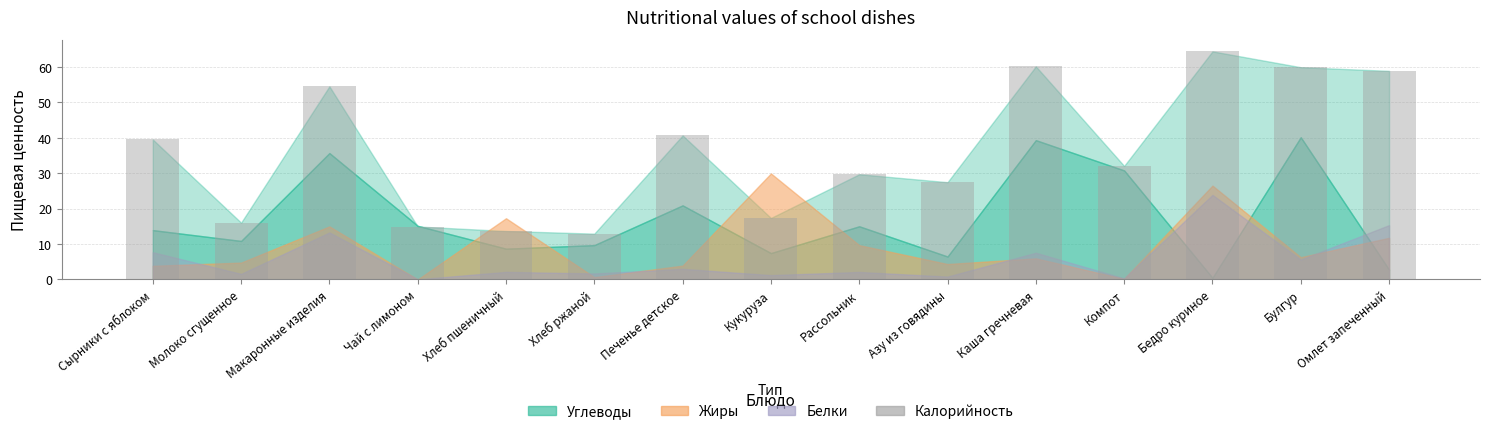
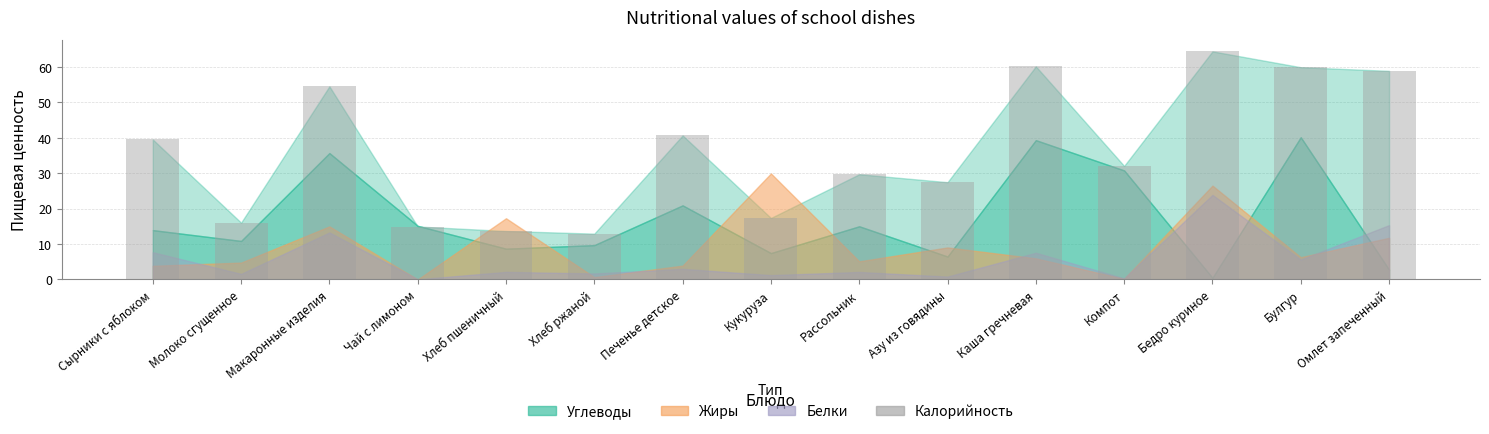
Жиры, Рассольник: 10 -> 5
Жиры, Азу из говядины: 4 -> 9
